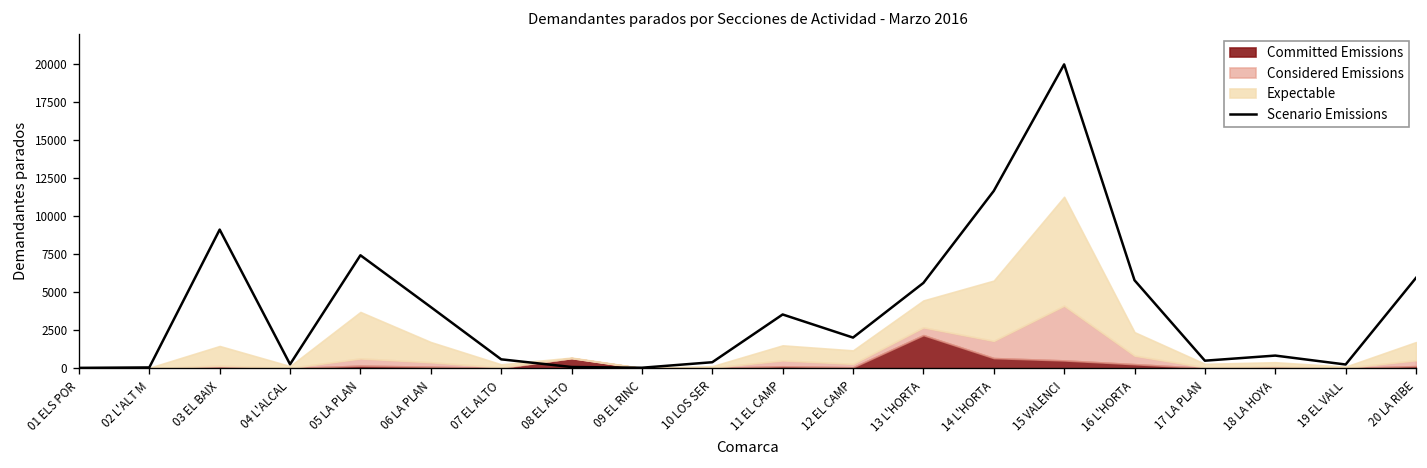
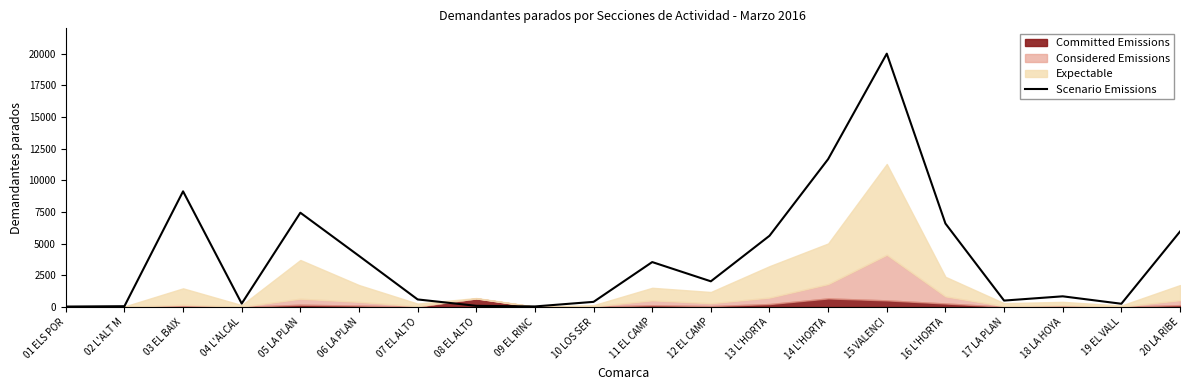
Committed Emissions, 13 L'HORTA: 2200 -> 200
Expectable, 13 L'HORTA: 1800 -> 2500
Expectable, 14 L'HORTA: 4000 -> 3200
Scenario Emissions, 16 L'HORTA: 5800 -> 6600
